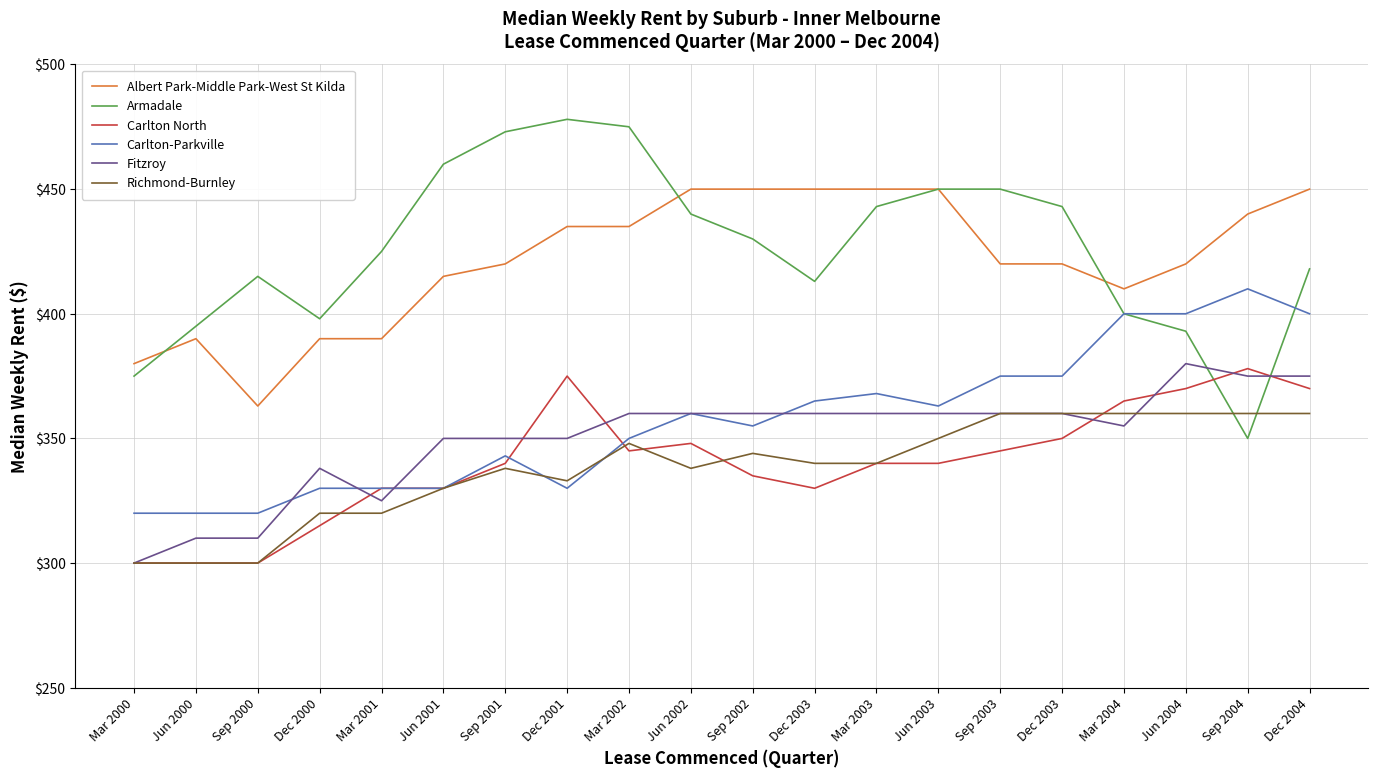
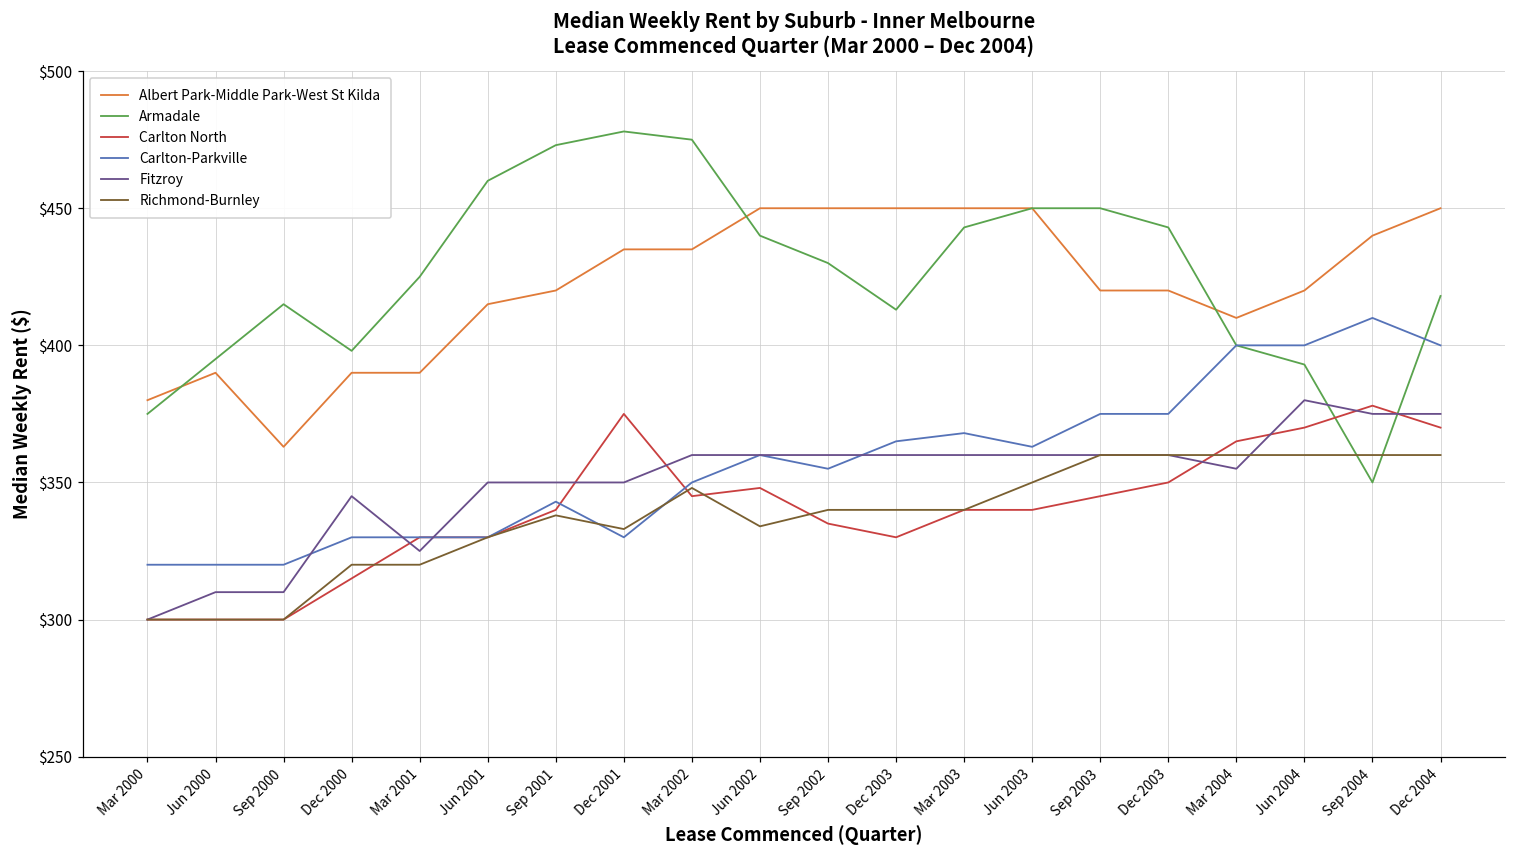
Fitzroy, Dec 2000: $338 -> $345
Richmond-Burnley, Jun 2002: $338 -> $334
Richmond-Burnley, Sep 2002: $344 -> $340
